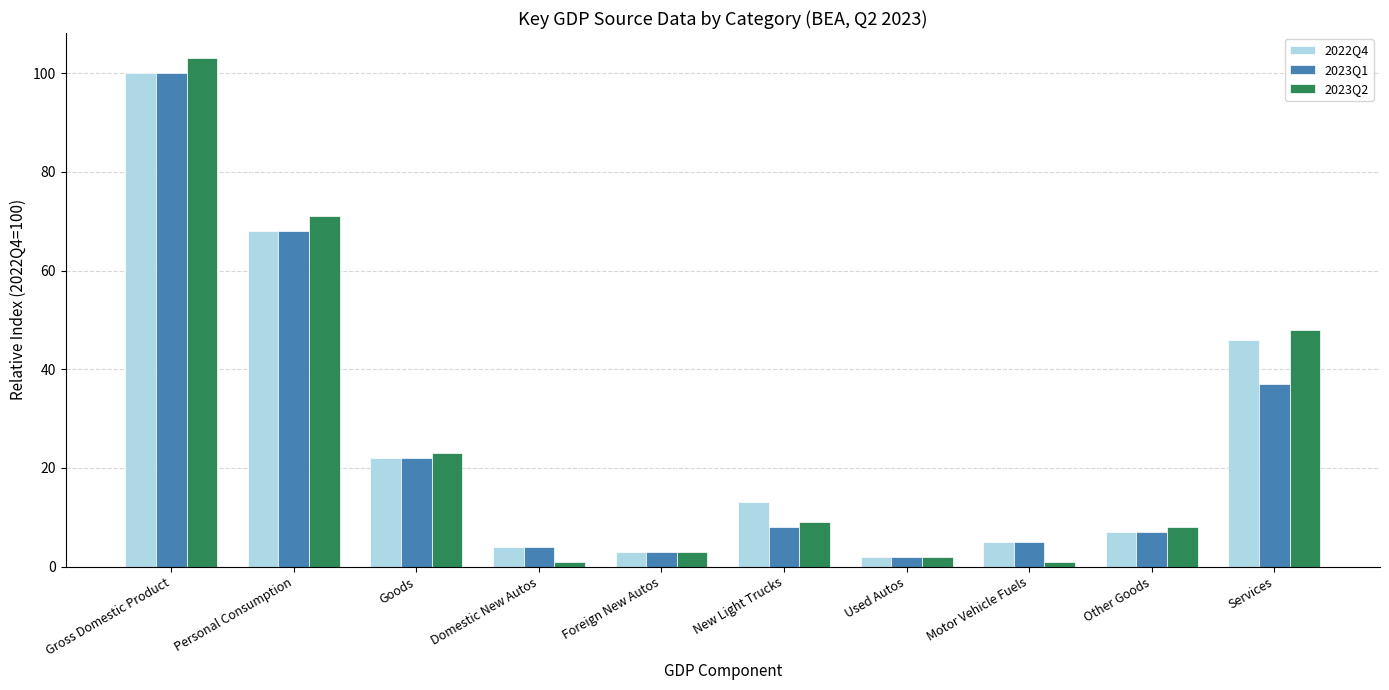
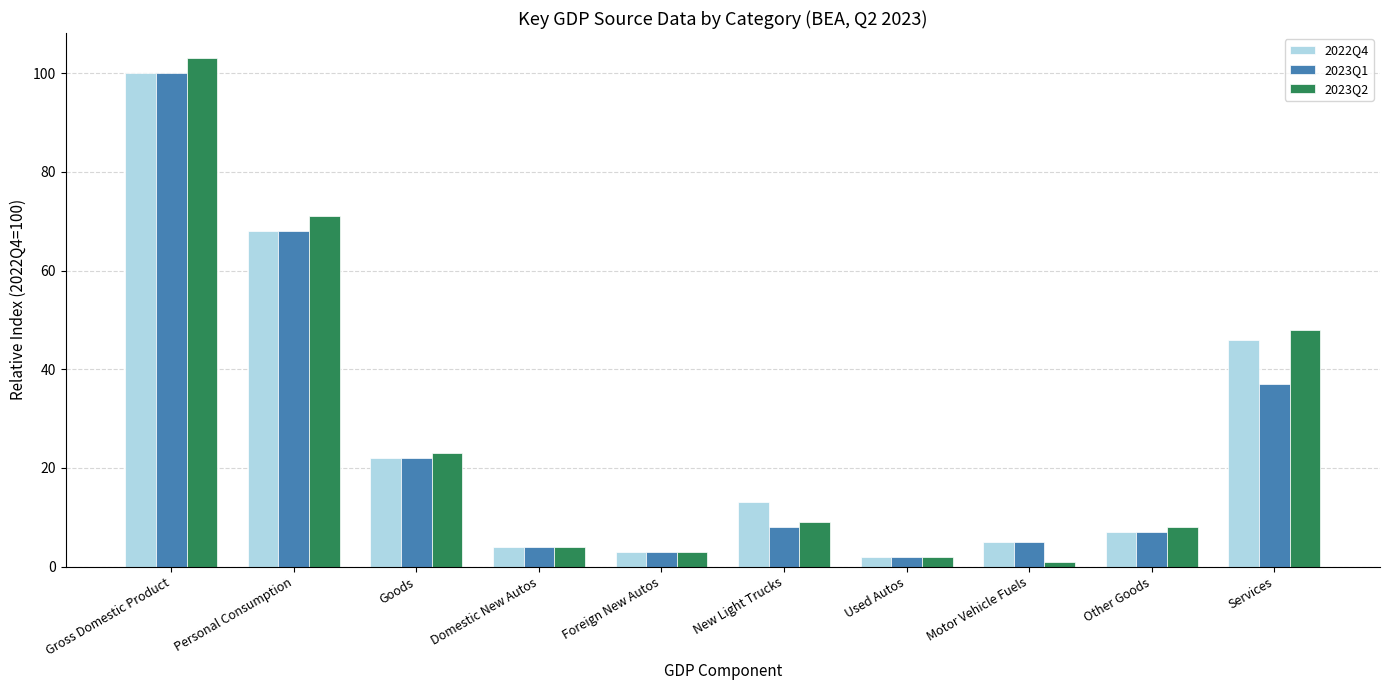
2023Q2, Domestic New Autos: 1 -> 4
